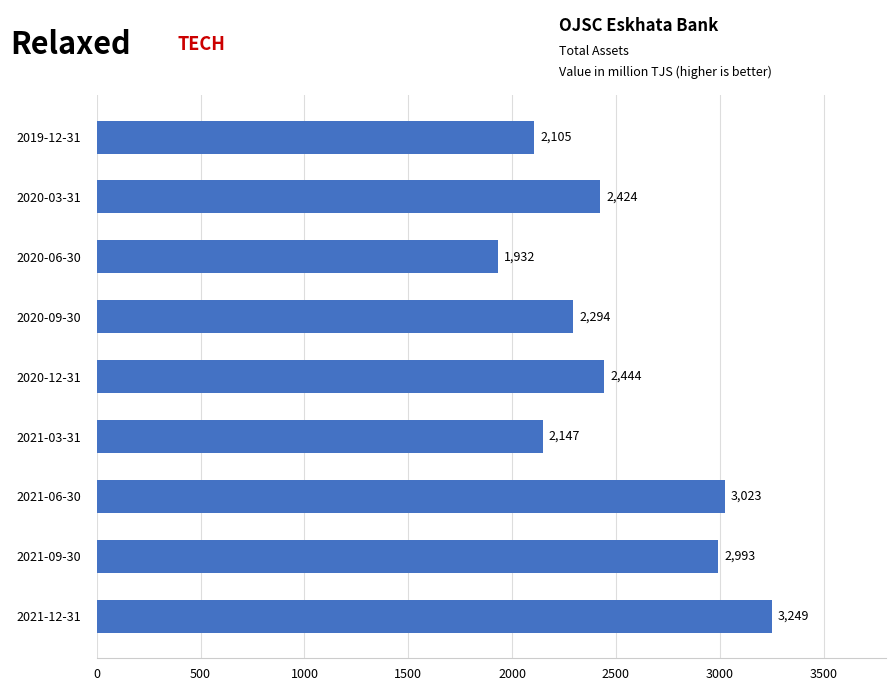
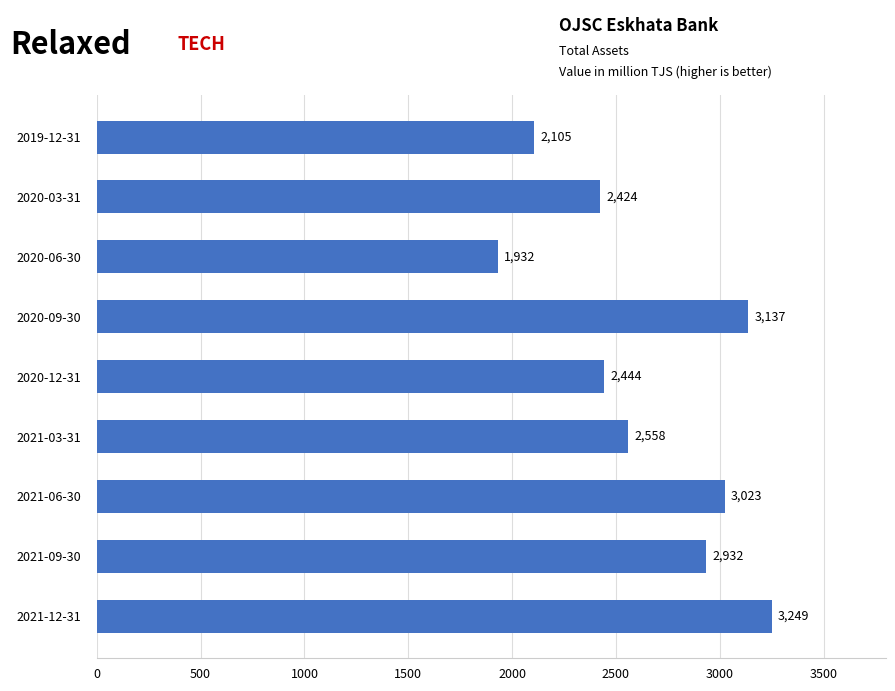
2020-09-30: 2,294 -> 3,137
2021-03-31: 2,147 -> 2,558
2021-09-30: 2,993 -> 2,932
